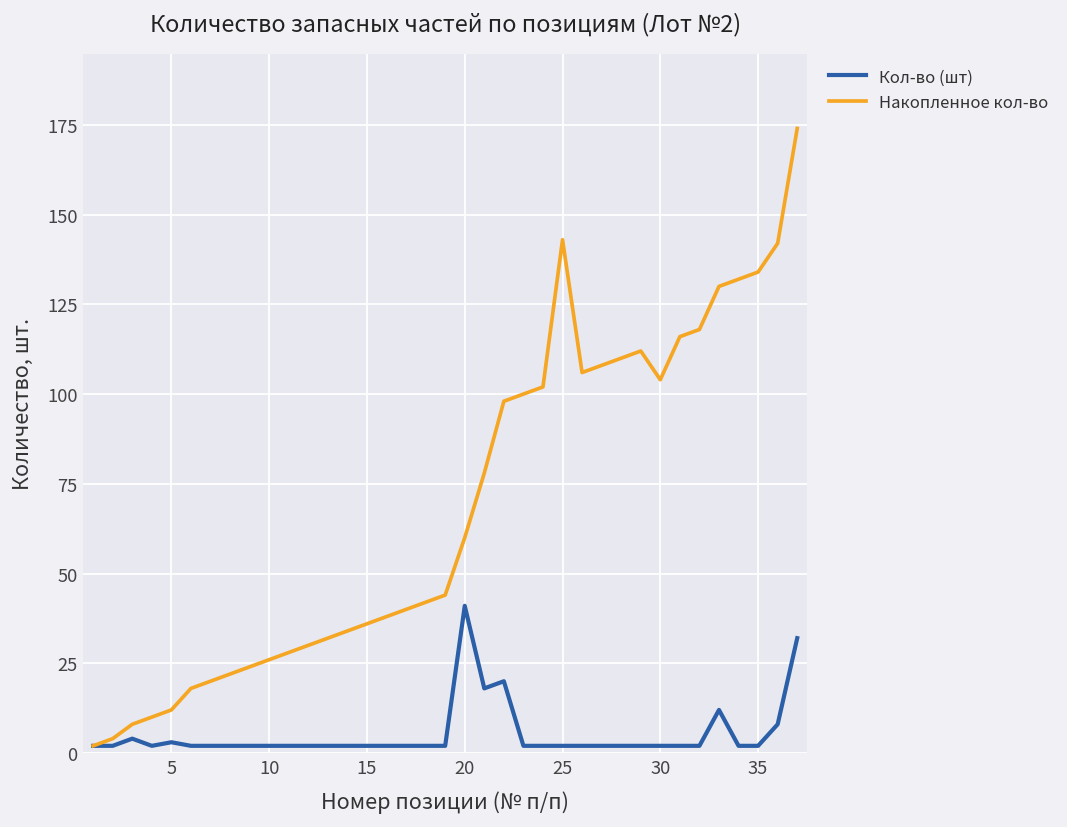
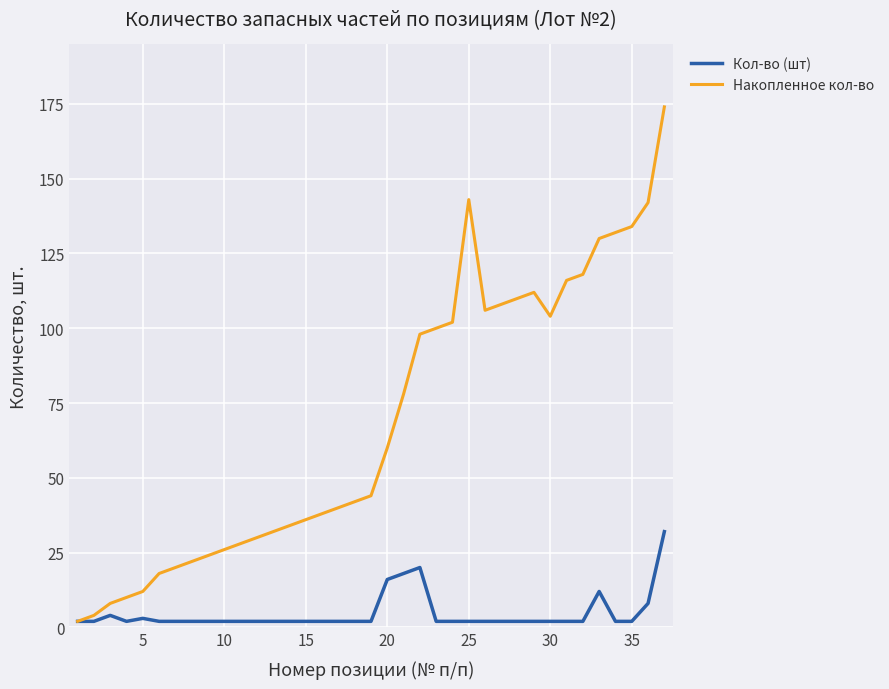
Кол-во (шт), 20: 41 -> 16
